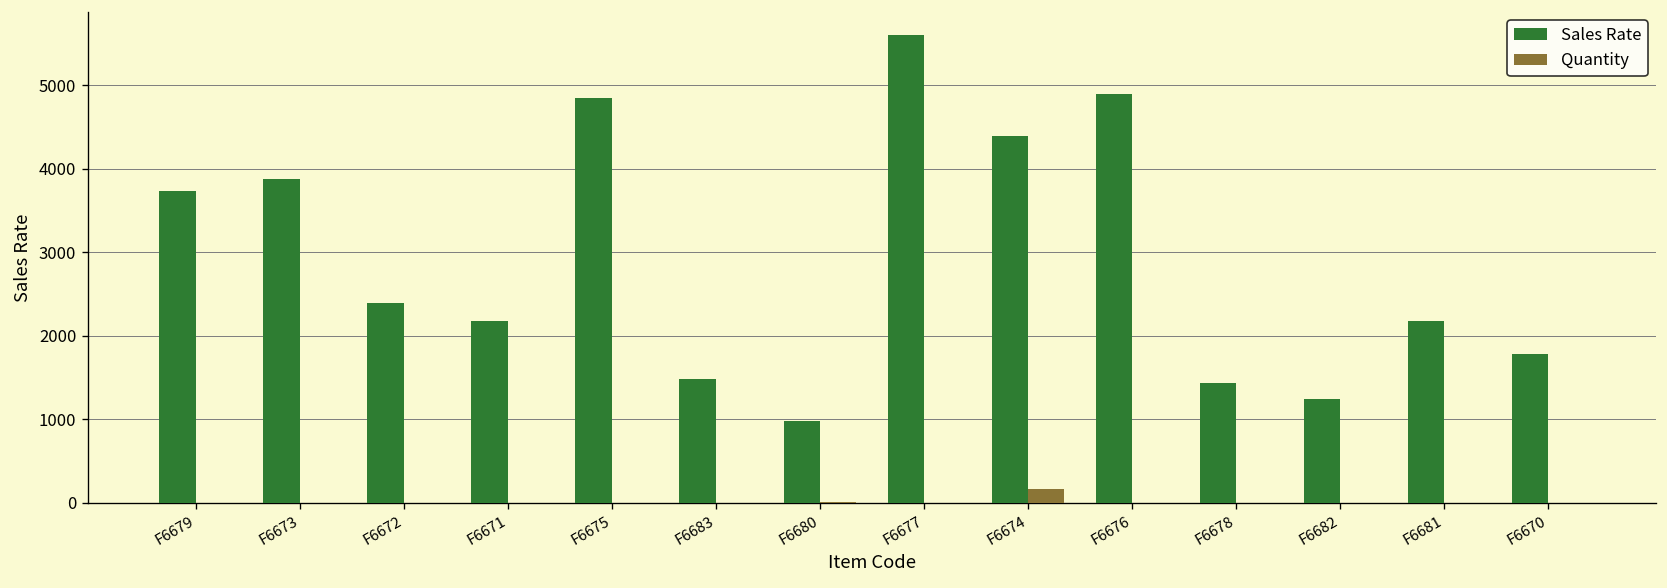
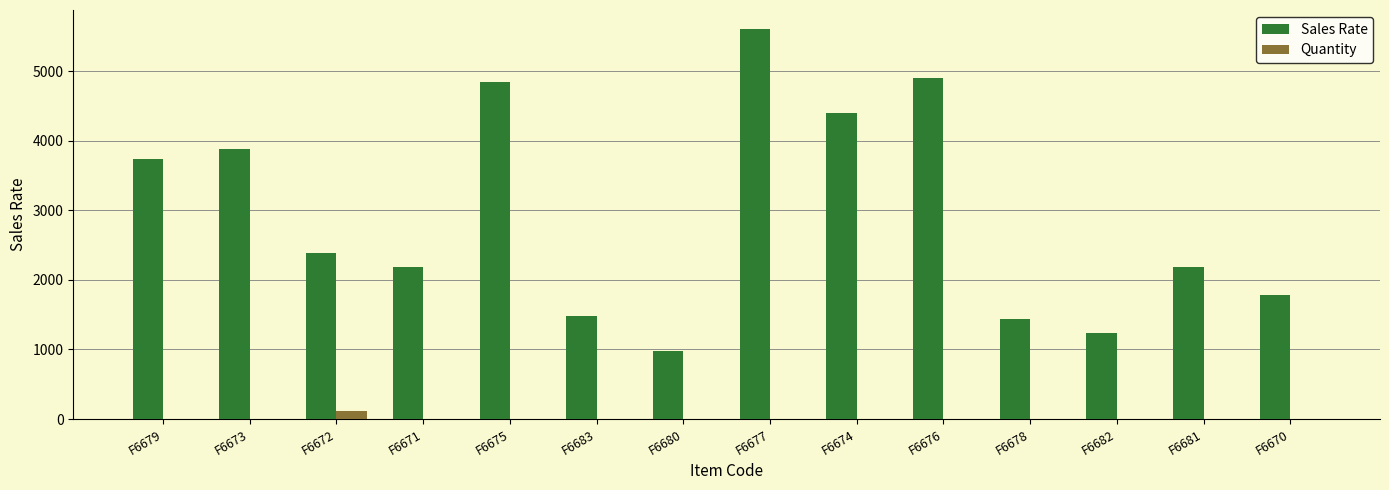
Quantity, F6672: 0 -> 100
Quantity, F6674: 200 -> 0
